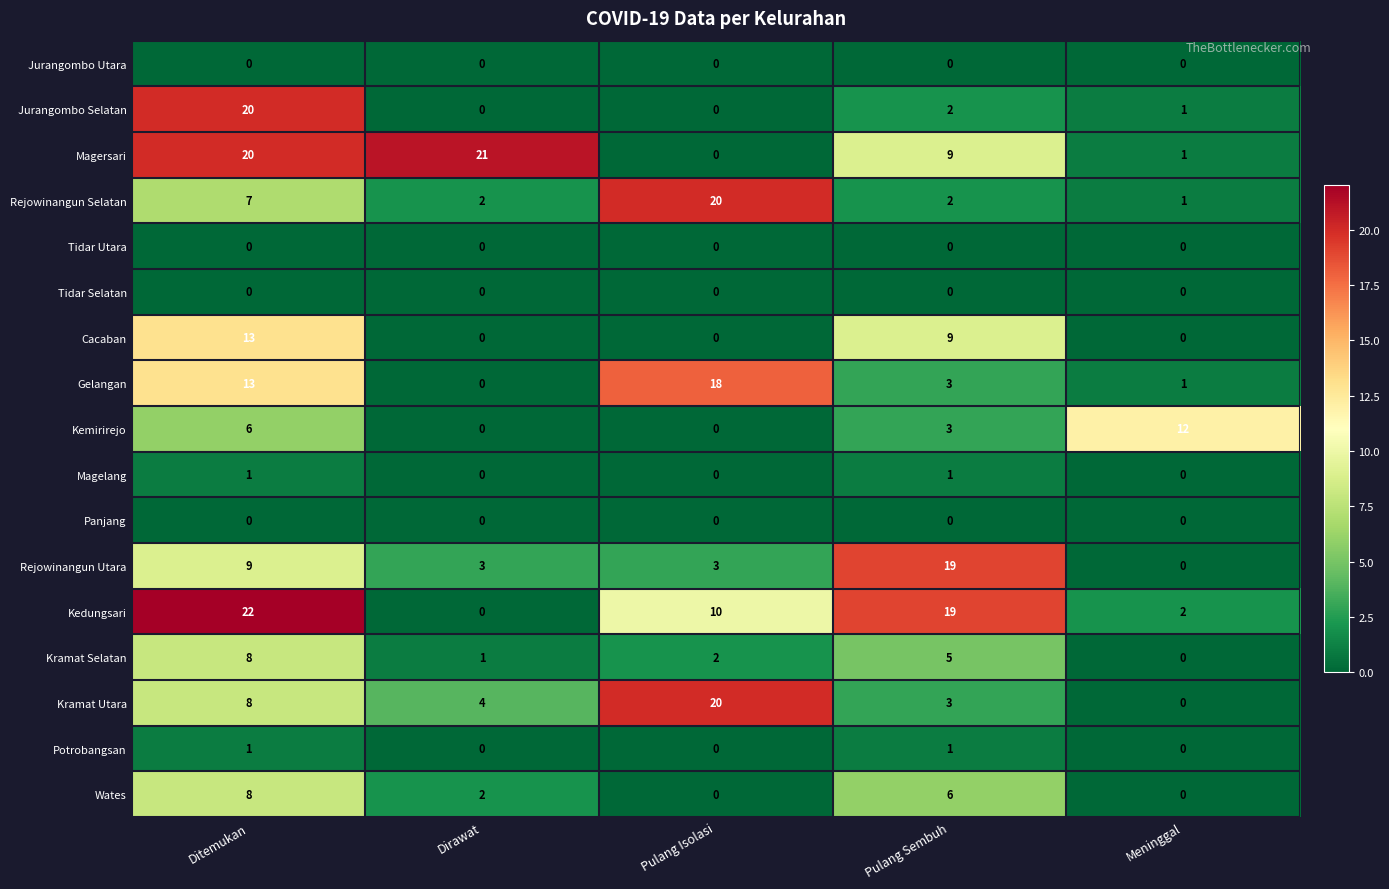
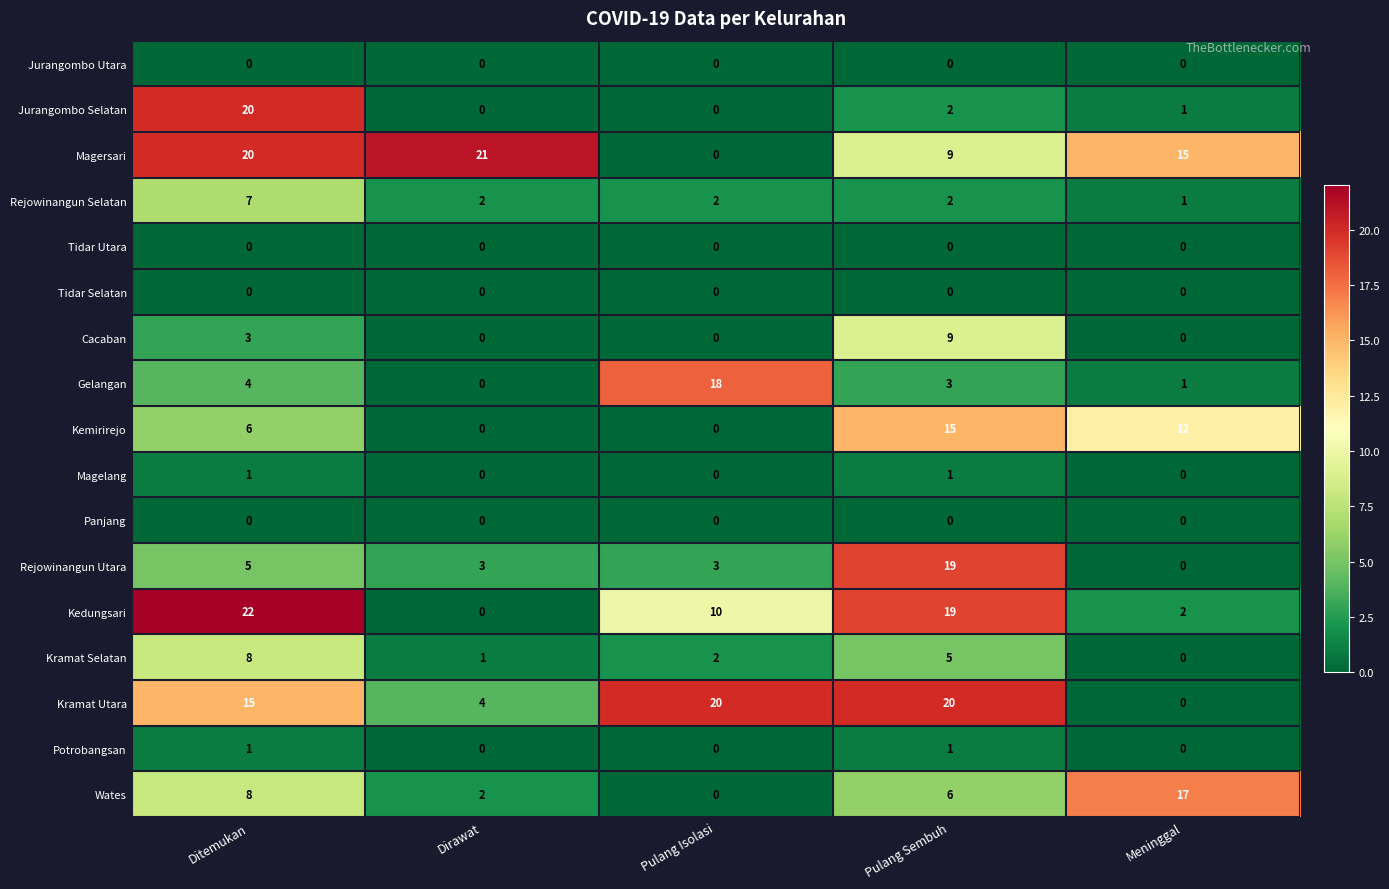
Magersari, Meninggal: 1 -> 15
Rejowinangun Selatan, Pulang Isolasi: 20 -> 2
Cacaban, Ditemukan: 13 -> 3
Gelangan, Ditemukan: 13 -> 4
Kemirirejo, Pulang Sembuh: 3 -> 15
Rejowinangun Utara, Ditemukan: 9 -> 5
Kramat Utara, Ditemukan: 8 -> 15
Kramat Utara, Pulang Sembuh: 3 -> 20
Wates, Meninggal: 0 -> 17
